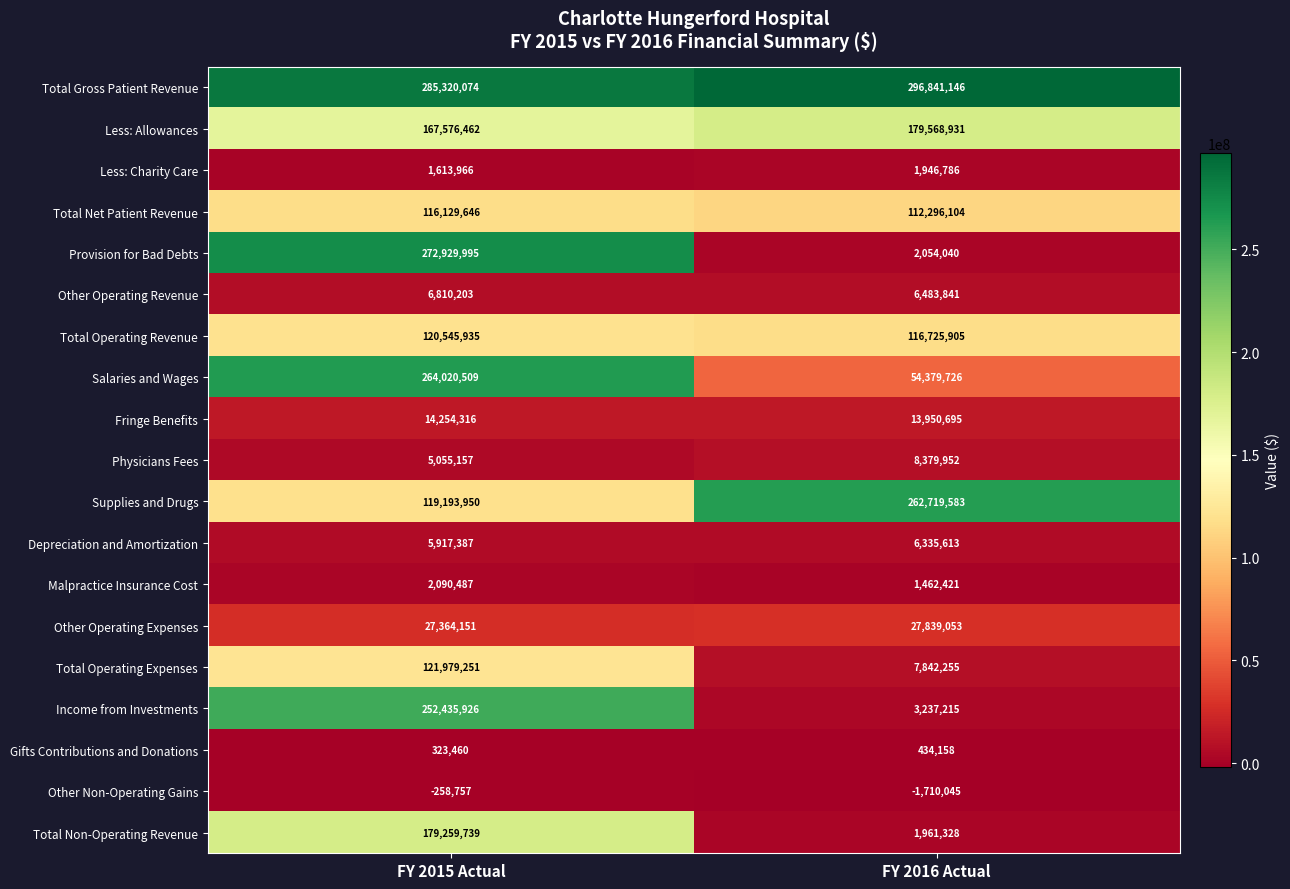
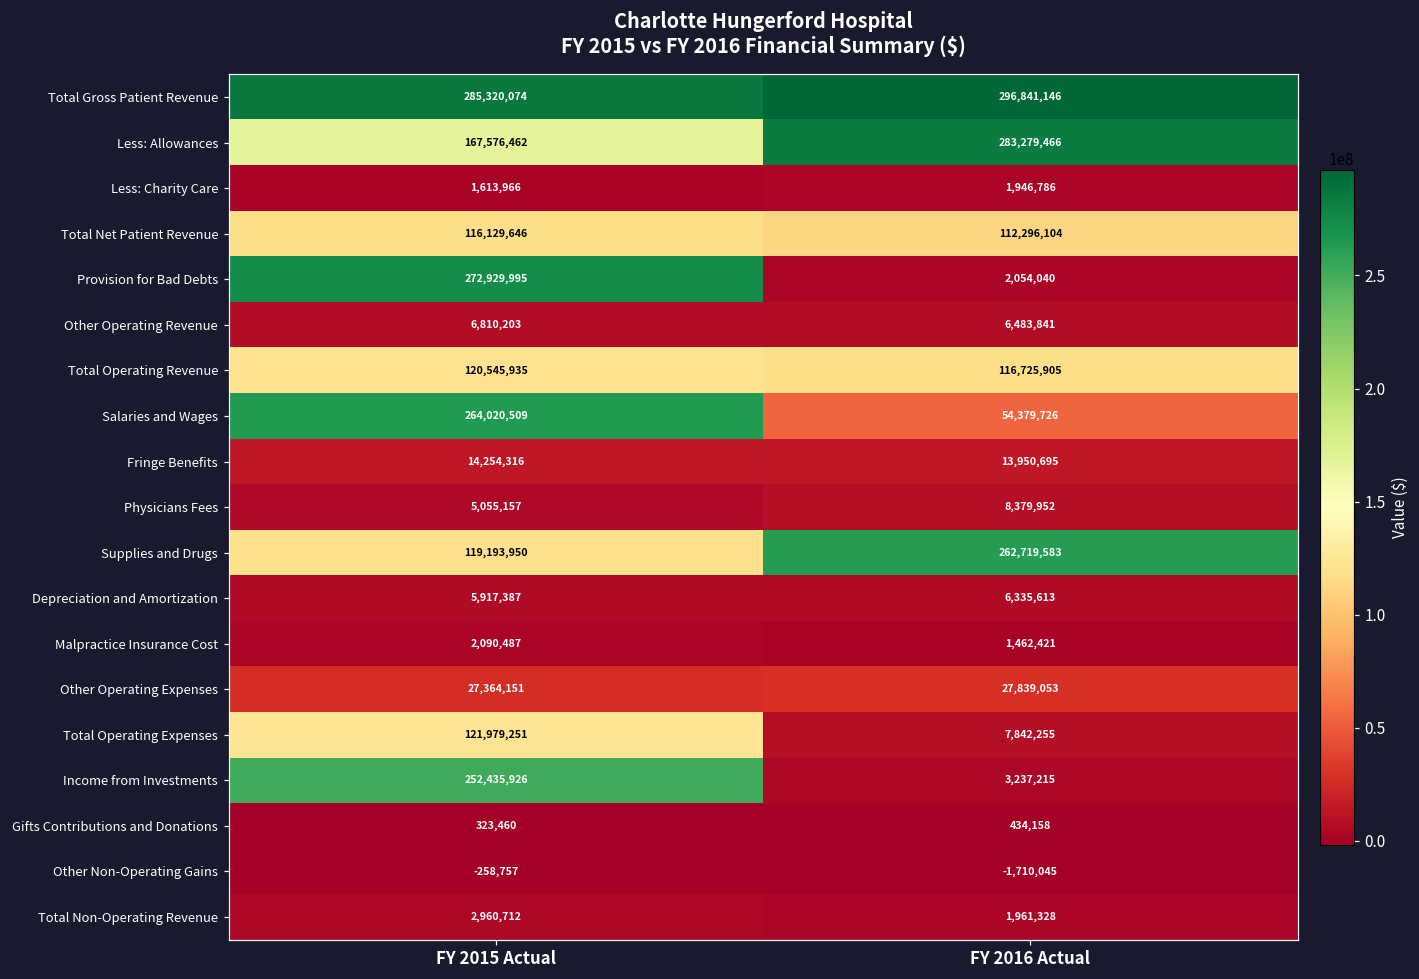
Less: Allowances, FY 2016 Actual: 179,568,931 -> 283,279,466
Total Non-Operating Revenue, FY 2015 Actual: 179,259,739 -> 2,960,712
